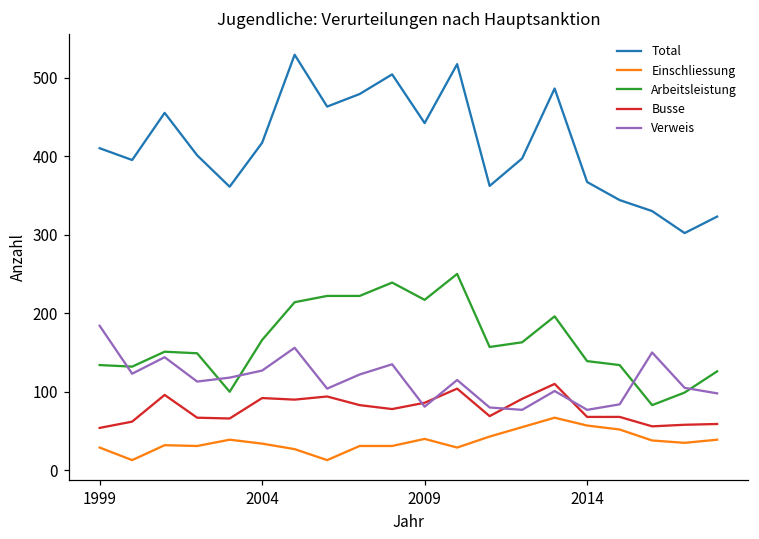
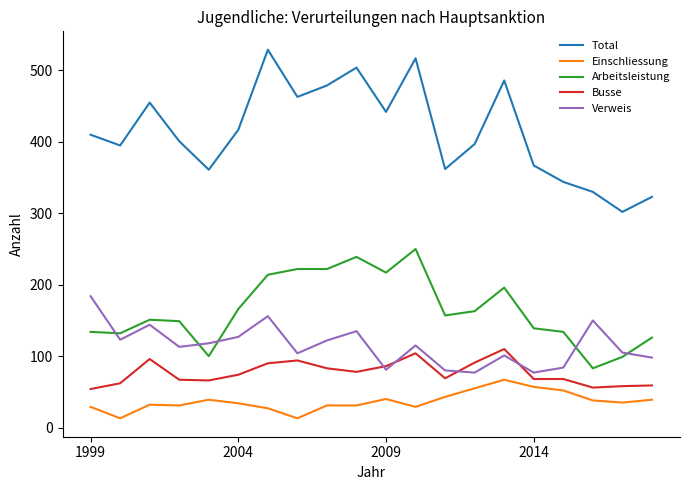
Busse, 2004: 90 -> 70
